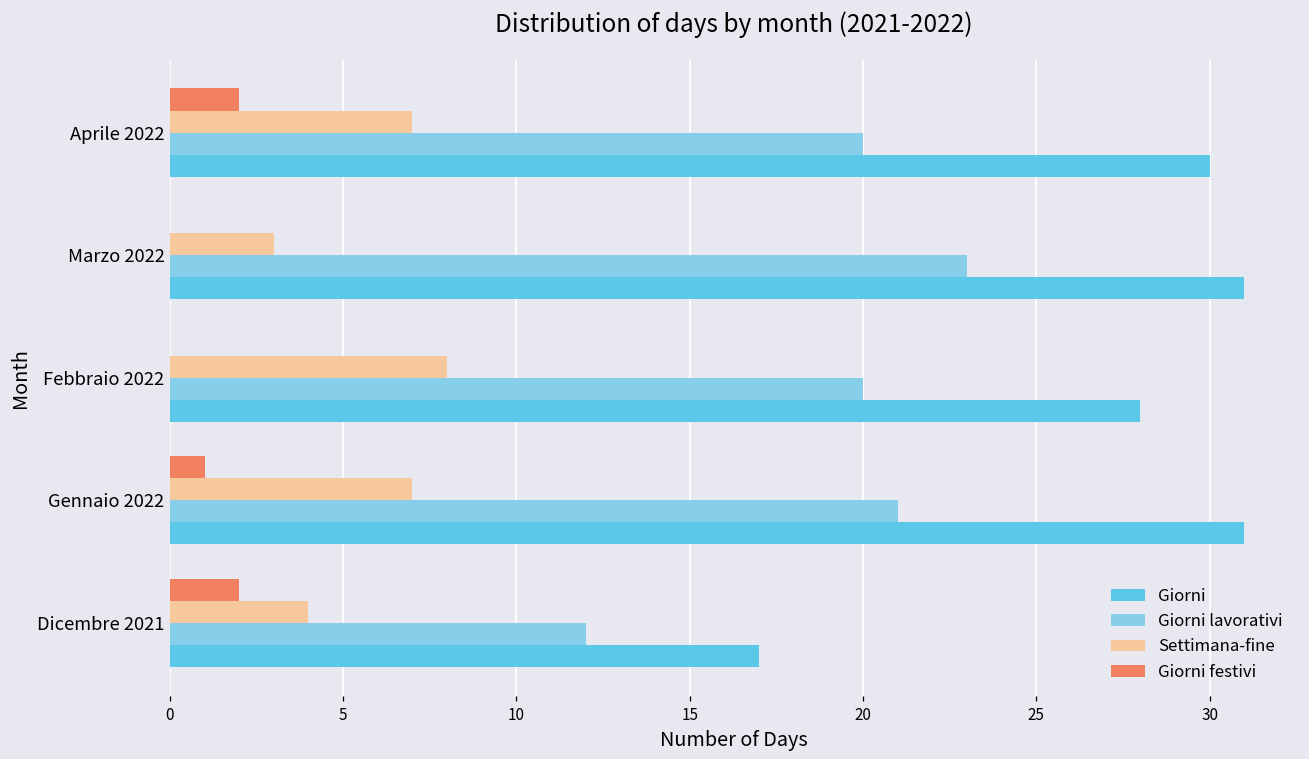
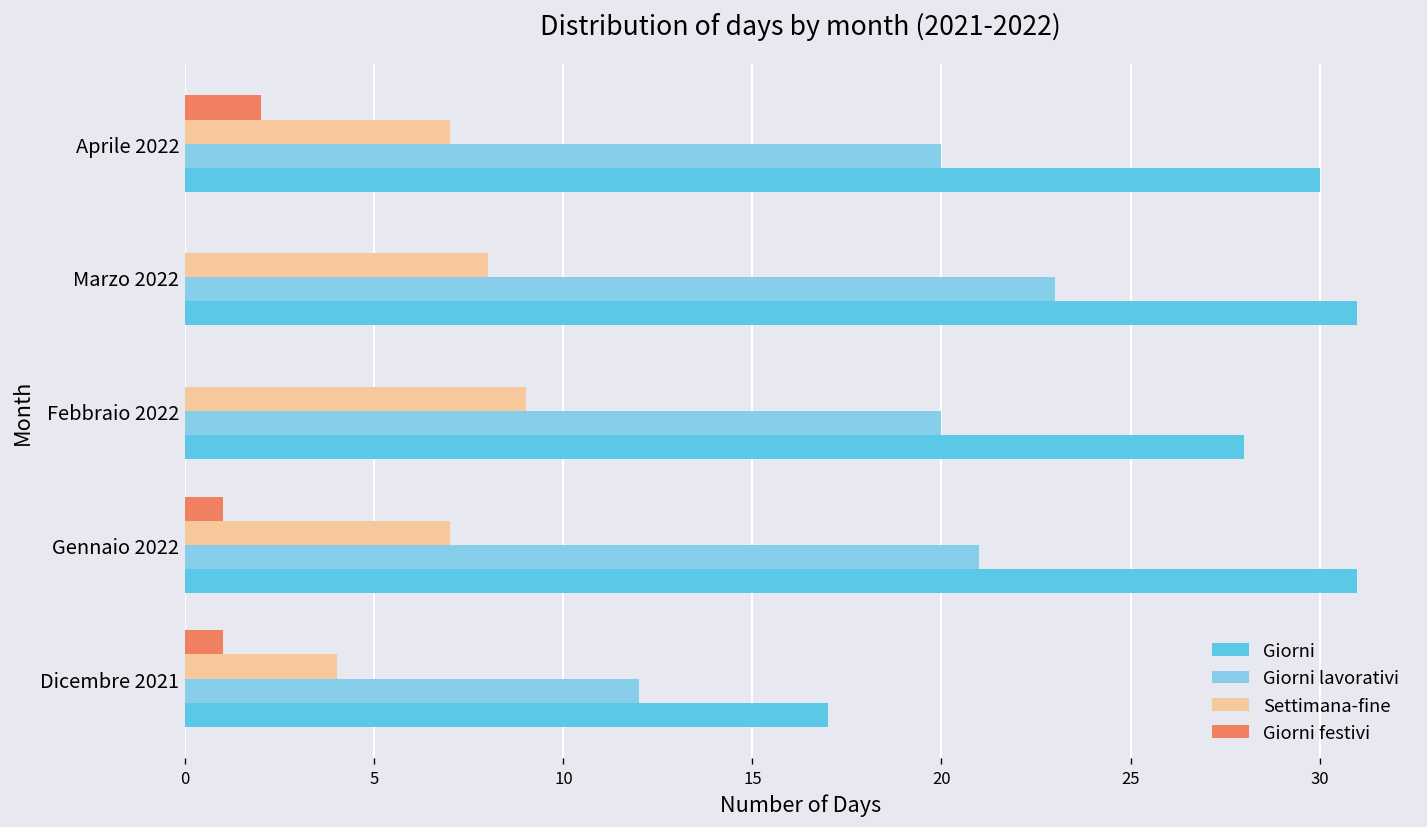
Settimana-fine, Marzo 2022: 3 -> 8
Settimana-fine, Febbraio 2022: 8 -> 9
Giorni festivi, Dicembre 2021: 2 -> 1
